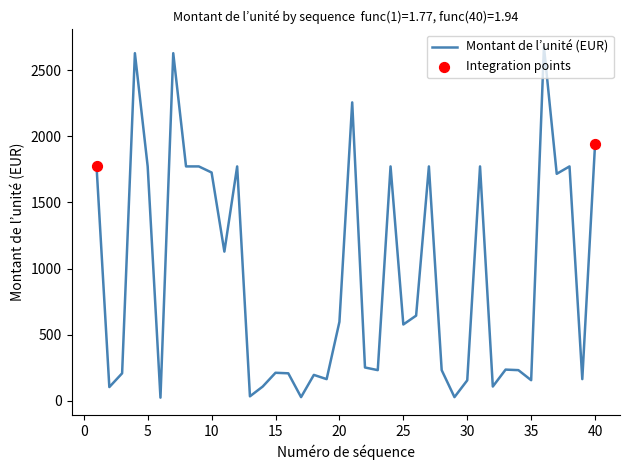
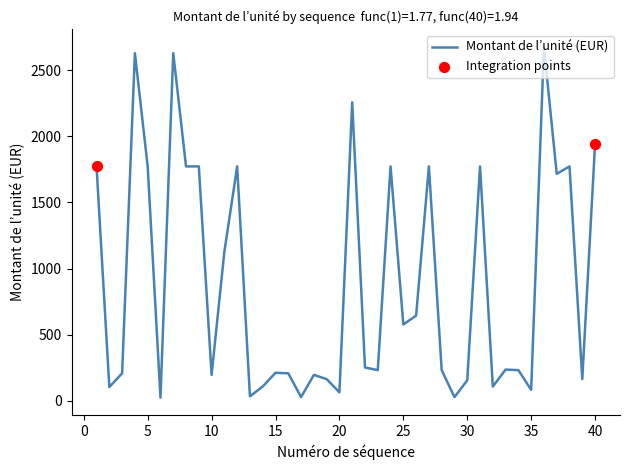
Montant de l’unité (EUR), 10: 1730 -> 200
Montant de l’unité (EUR), 20: 600 -> 60
Montant de l’unité (EUR), 35: 160 -> 80
